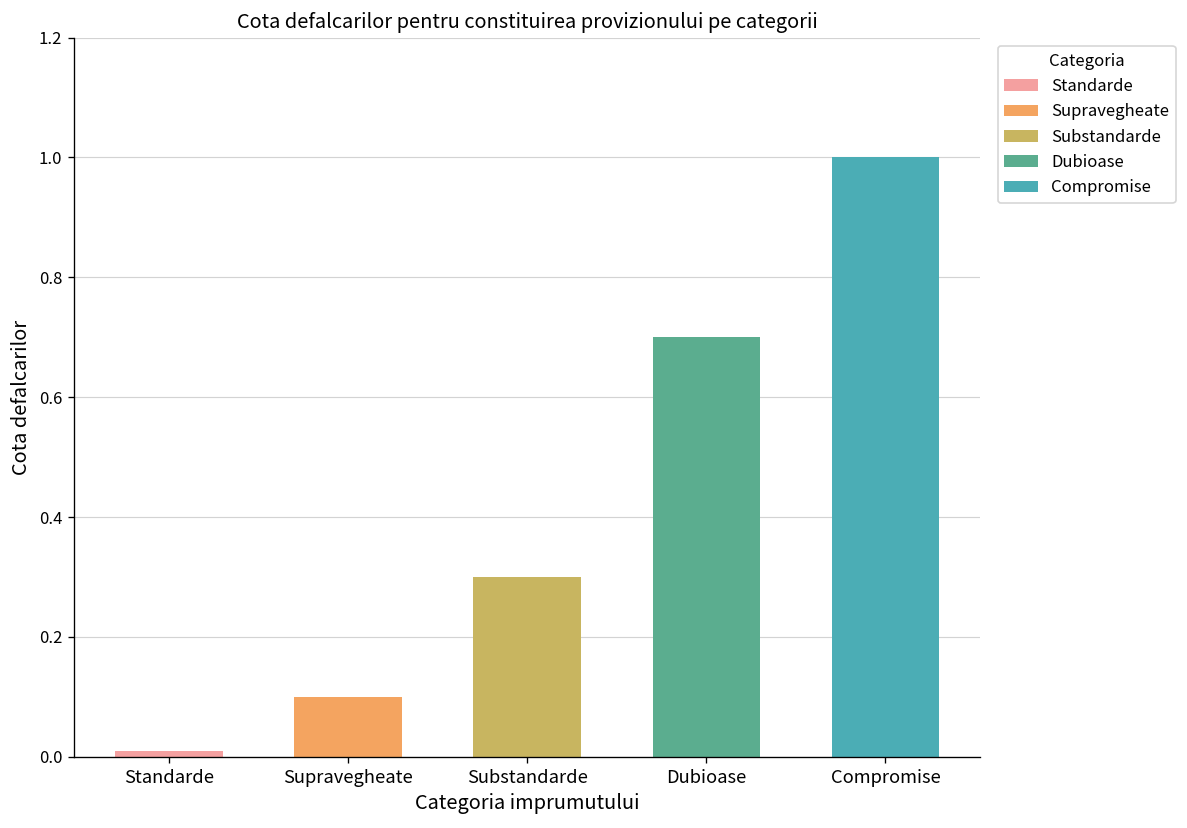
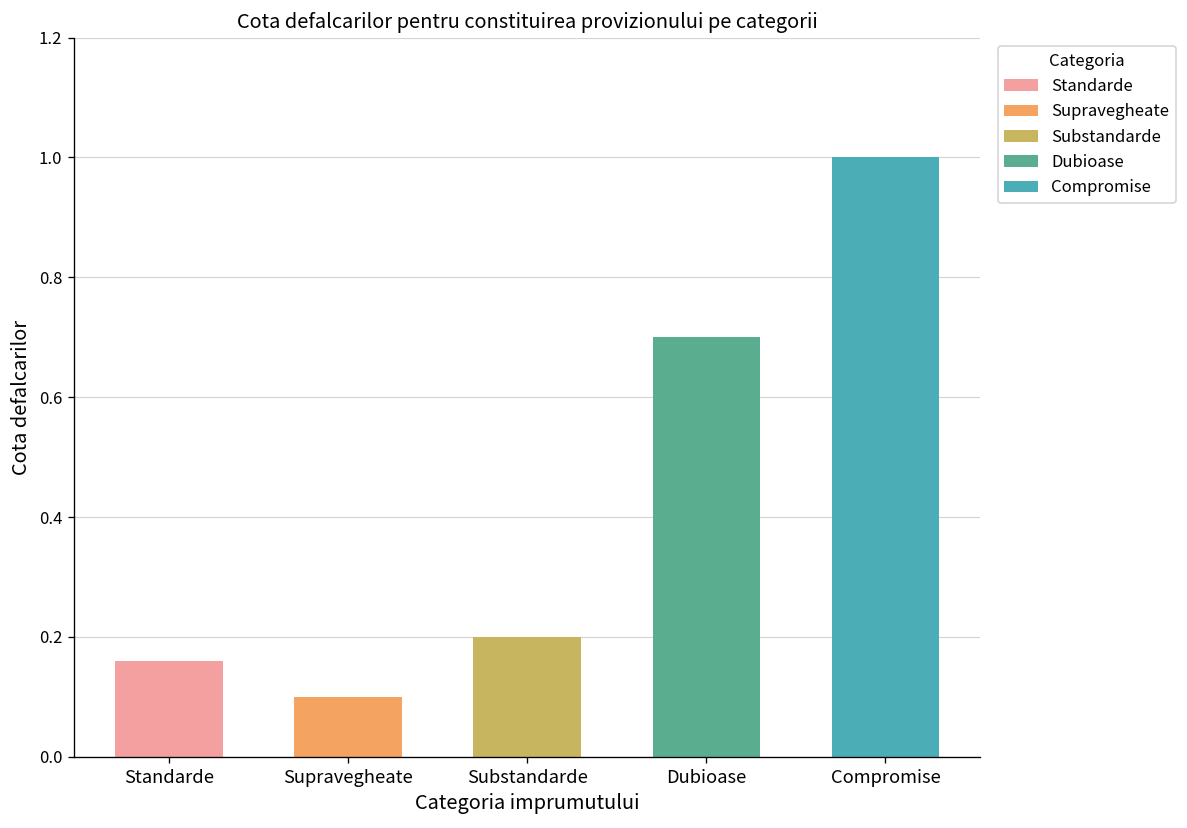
Standarde: 0.01 -> 0.16
Substandarde: 0.3 -> 0.2
